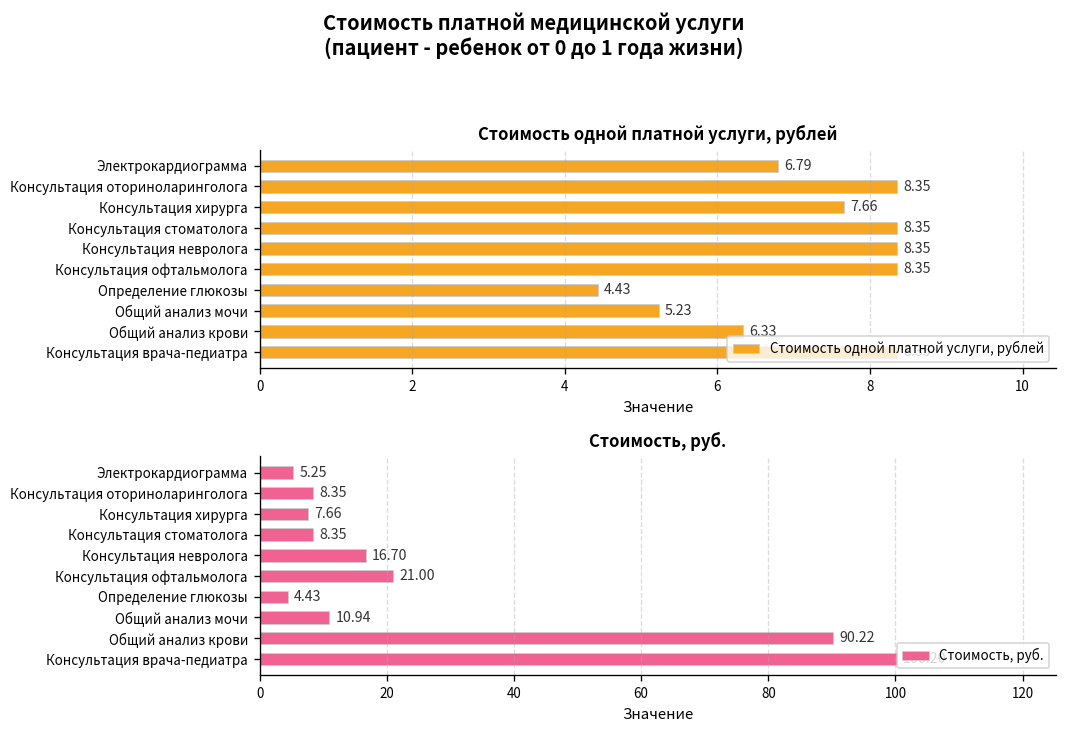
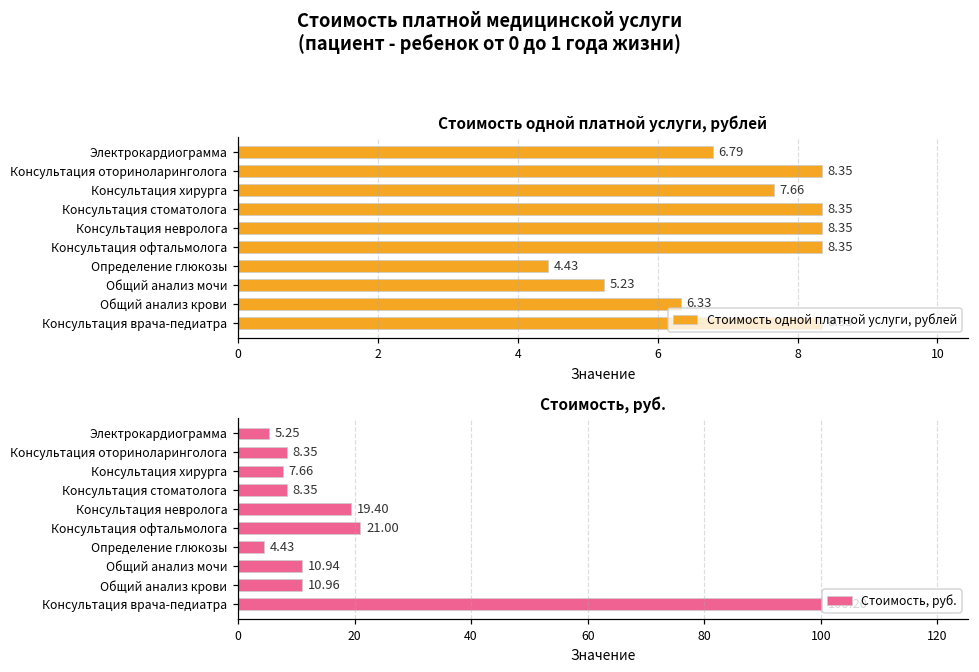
Стоимость, руб., Консультация невролога: 16.70 -> 19.40
Стоимость, руб., Общий анализ крови: 90.22 -> 10.96
